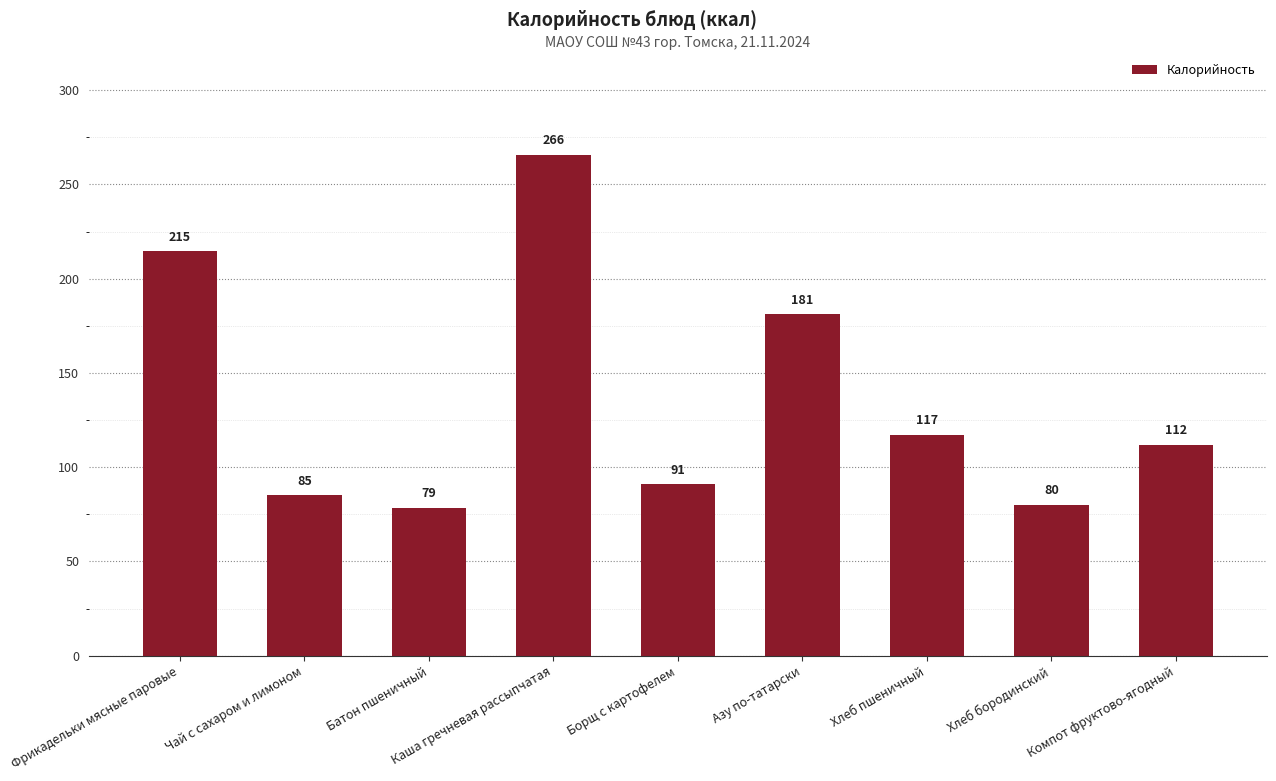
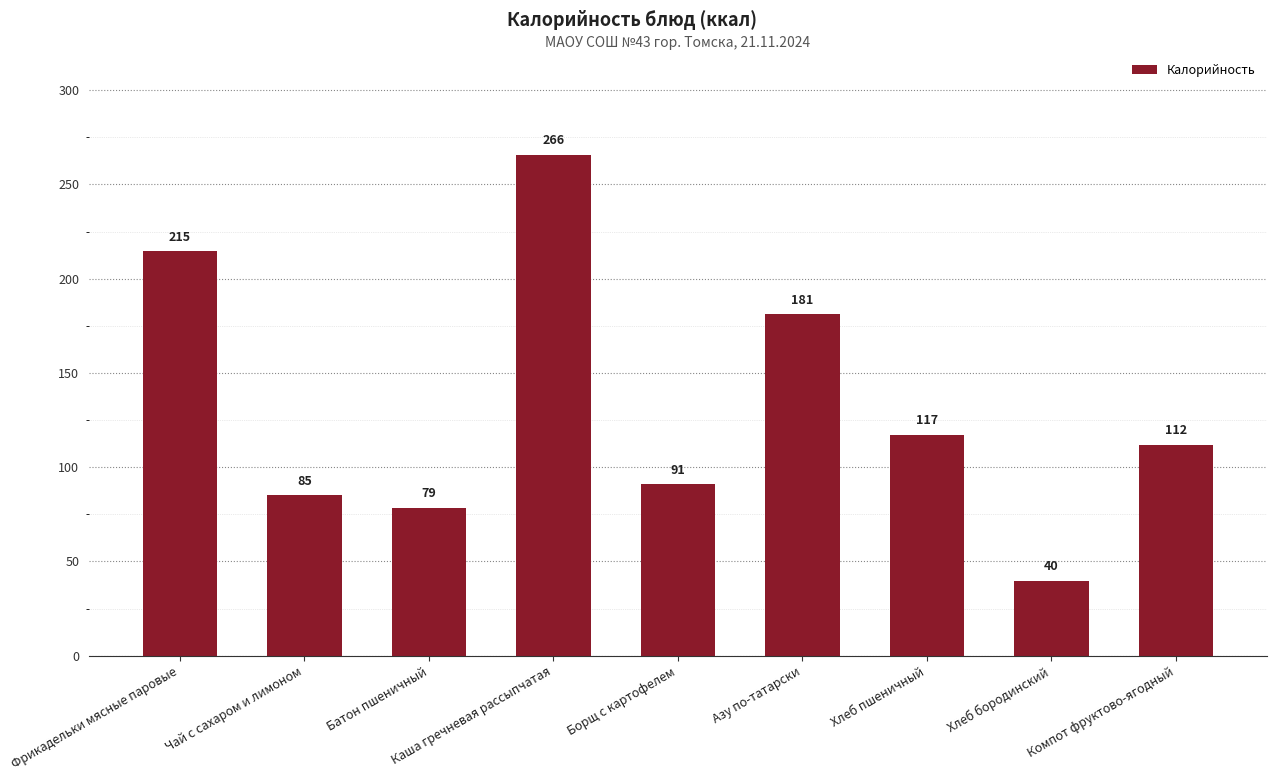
Хлеб бородинский: 80 -> 40
